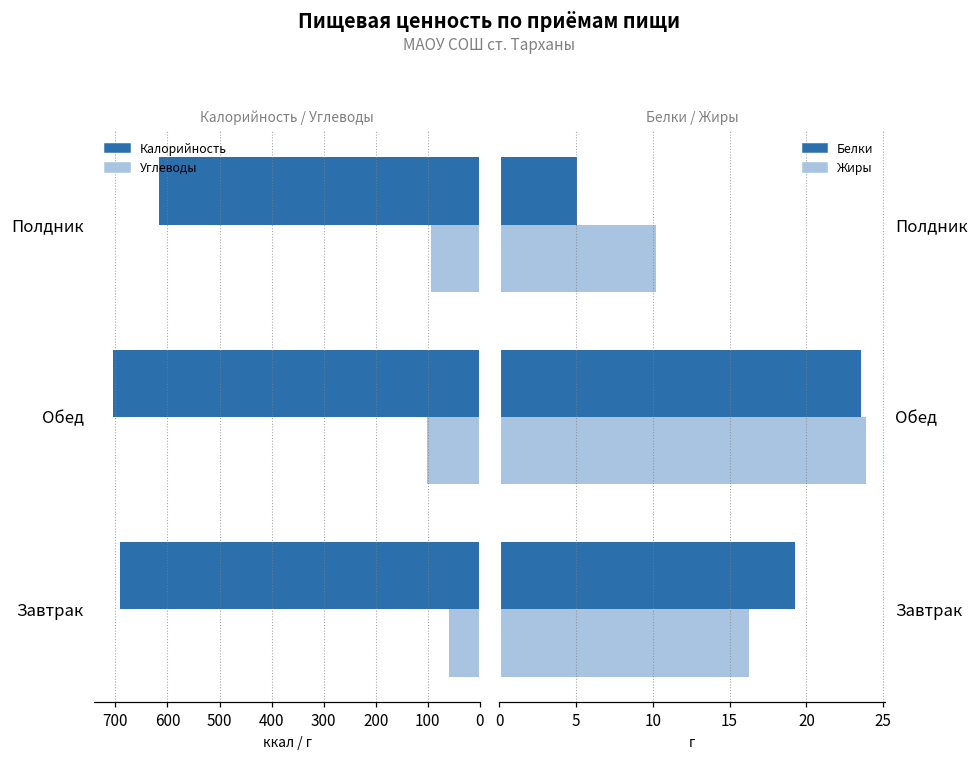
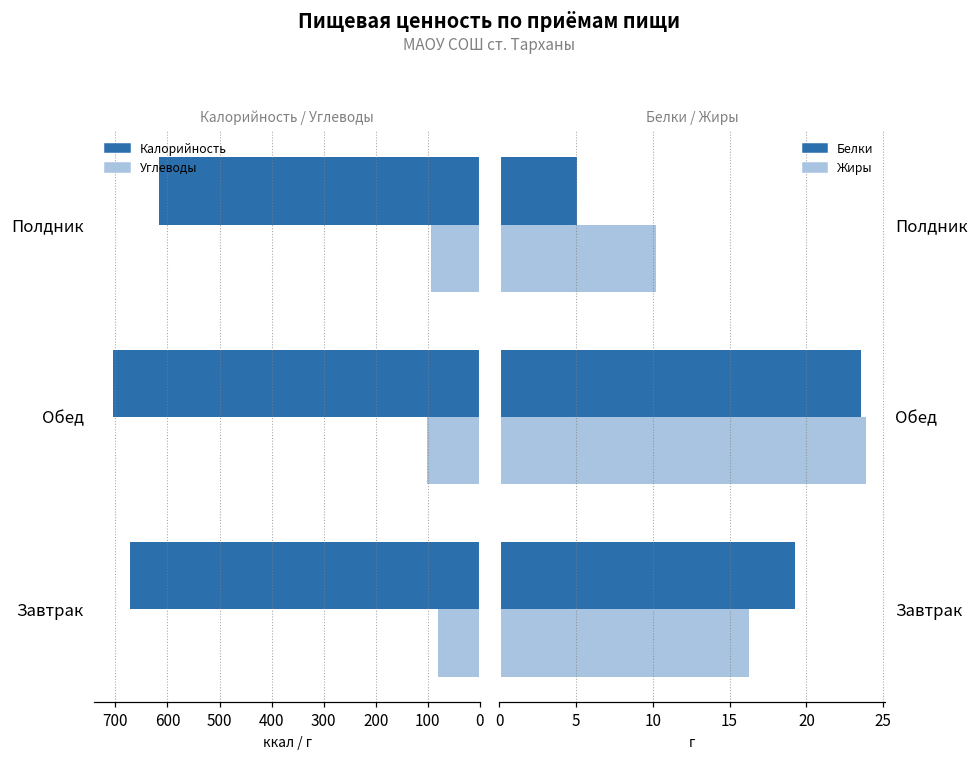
Калорийность / Углеводы, Калорийность, Завтрак: 690 -> 670
Калорийность / Углеводы, Углеводы, Завтрак: 60 -> 80
